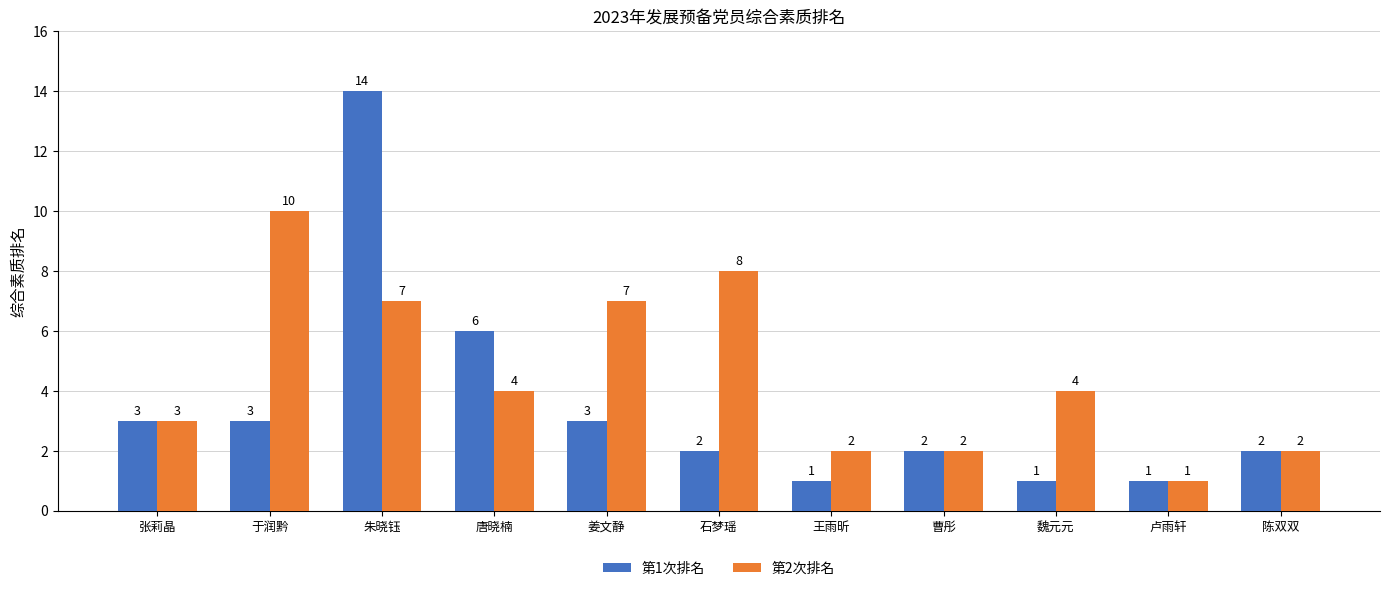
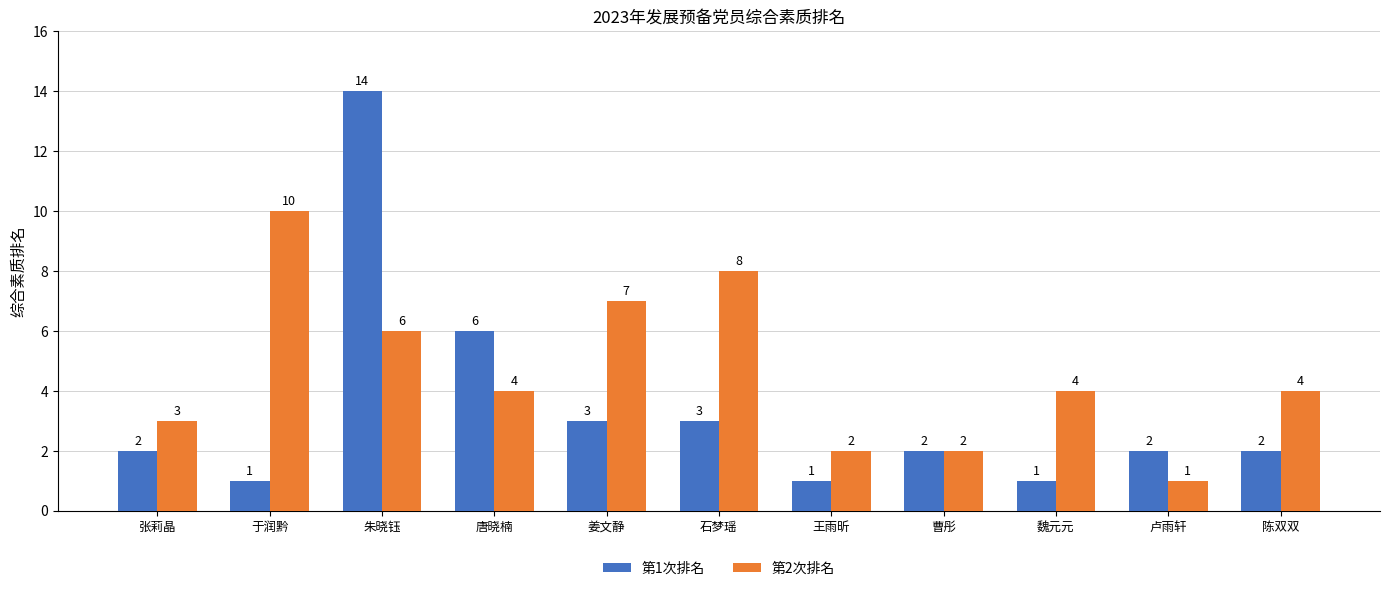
第1次排名, 张莉晶: 3 -> 2
第1次排名, 于润黔: 3 -> 1
第2次排名, 朱晓钰: 7 -> 6
第1次排名, 石梦瑶: 2 -> 3
第1次排名, 卢雨轩: 1 -> 2
第2次排名, 陈双双: 2 -> 4
